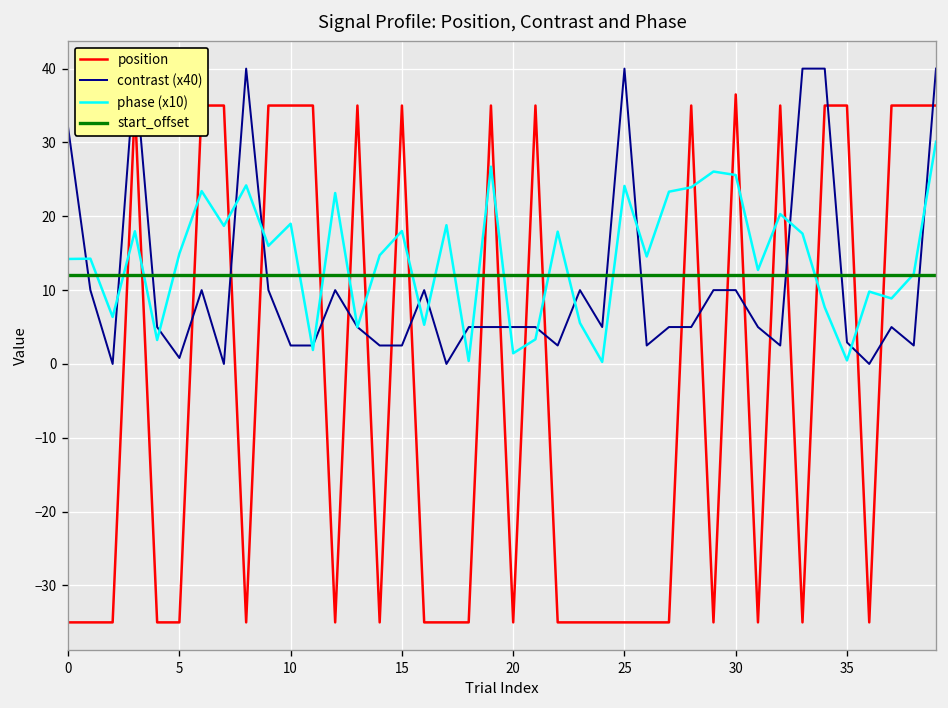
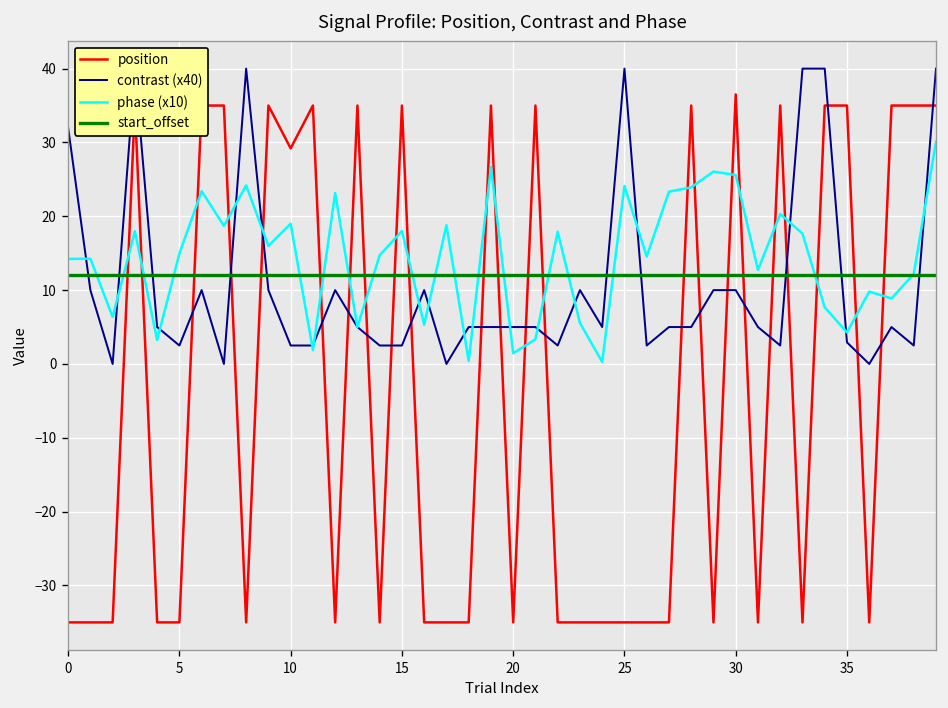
contrast (x40), 5: 1 -> 3
position, 10: 35 -> 29
phase (x10), 35: 0 -> 4
